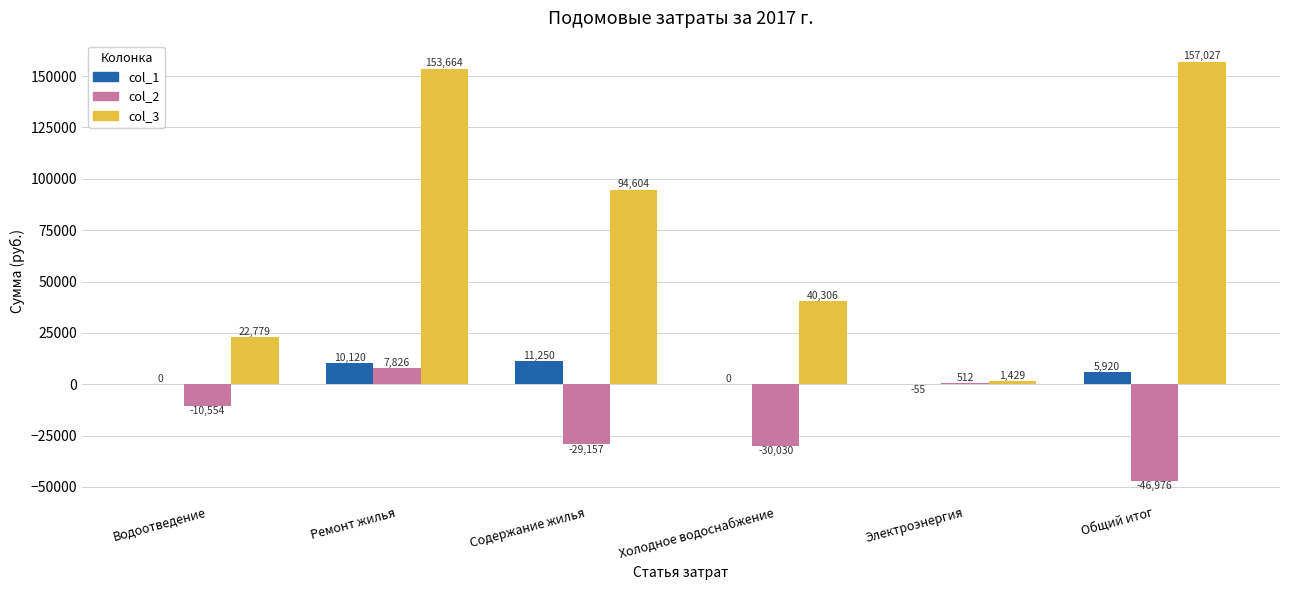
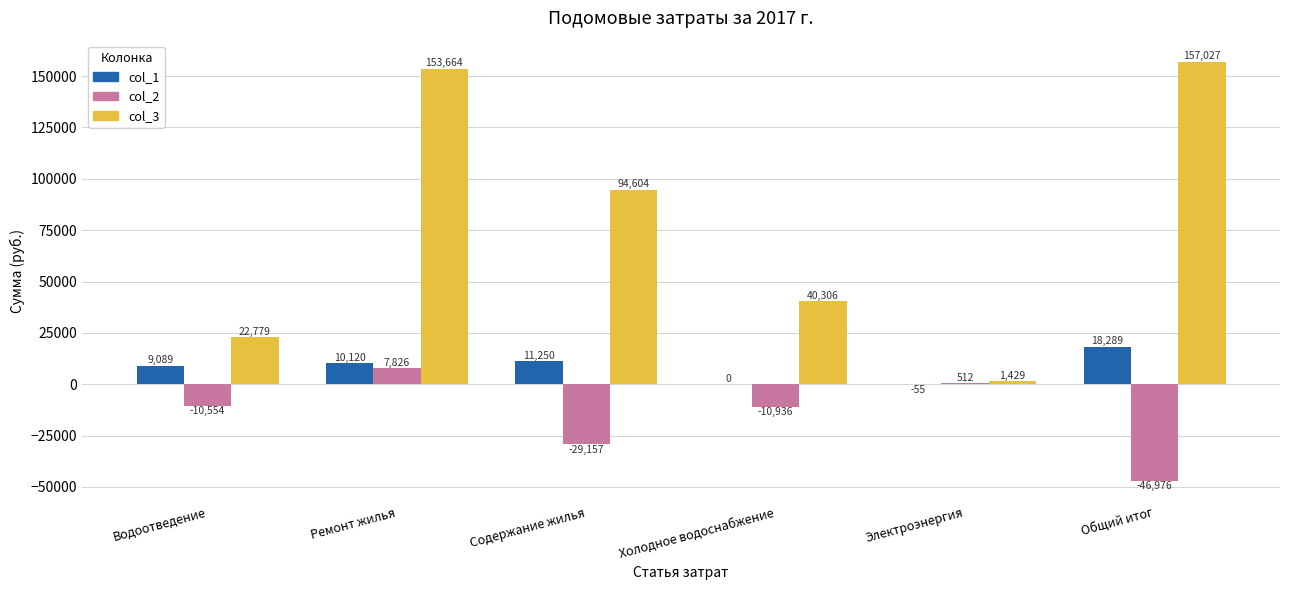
col_1, Водоотведение: 0 -> 9,089
col_2, Холодное водоснабжение: -30,030 -> -10,936
col_1, Общий итог: 5,920 -> 18,289
